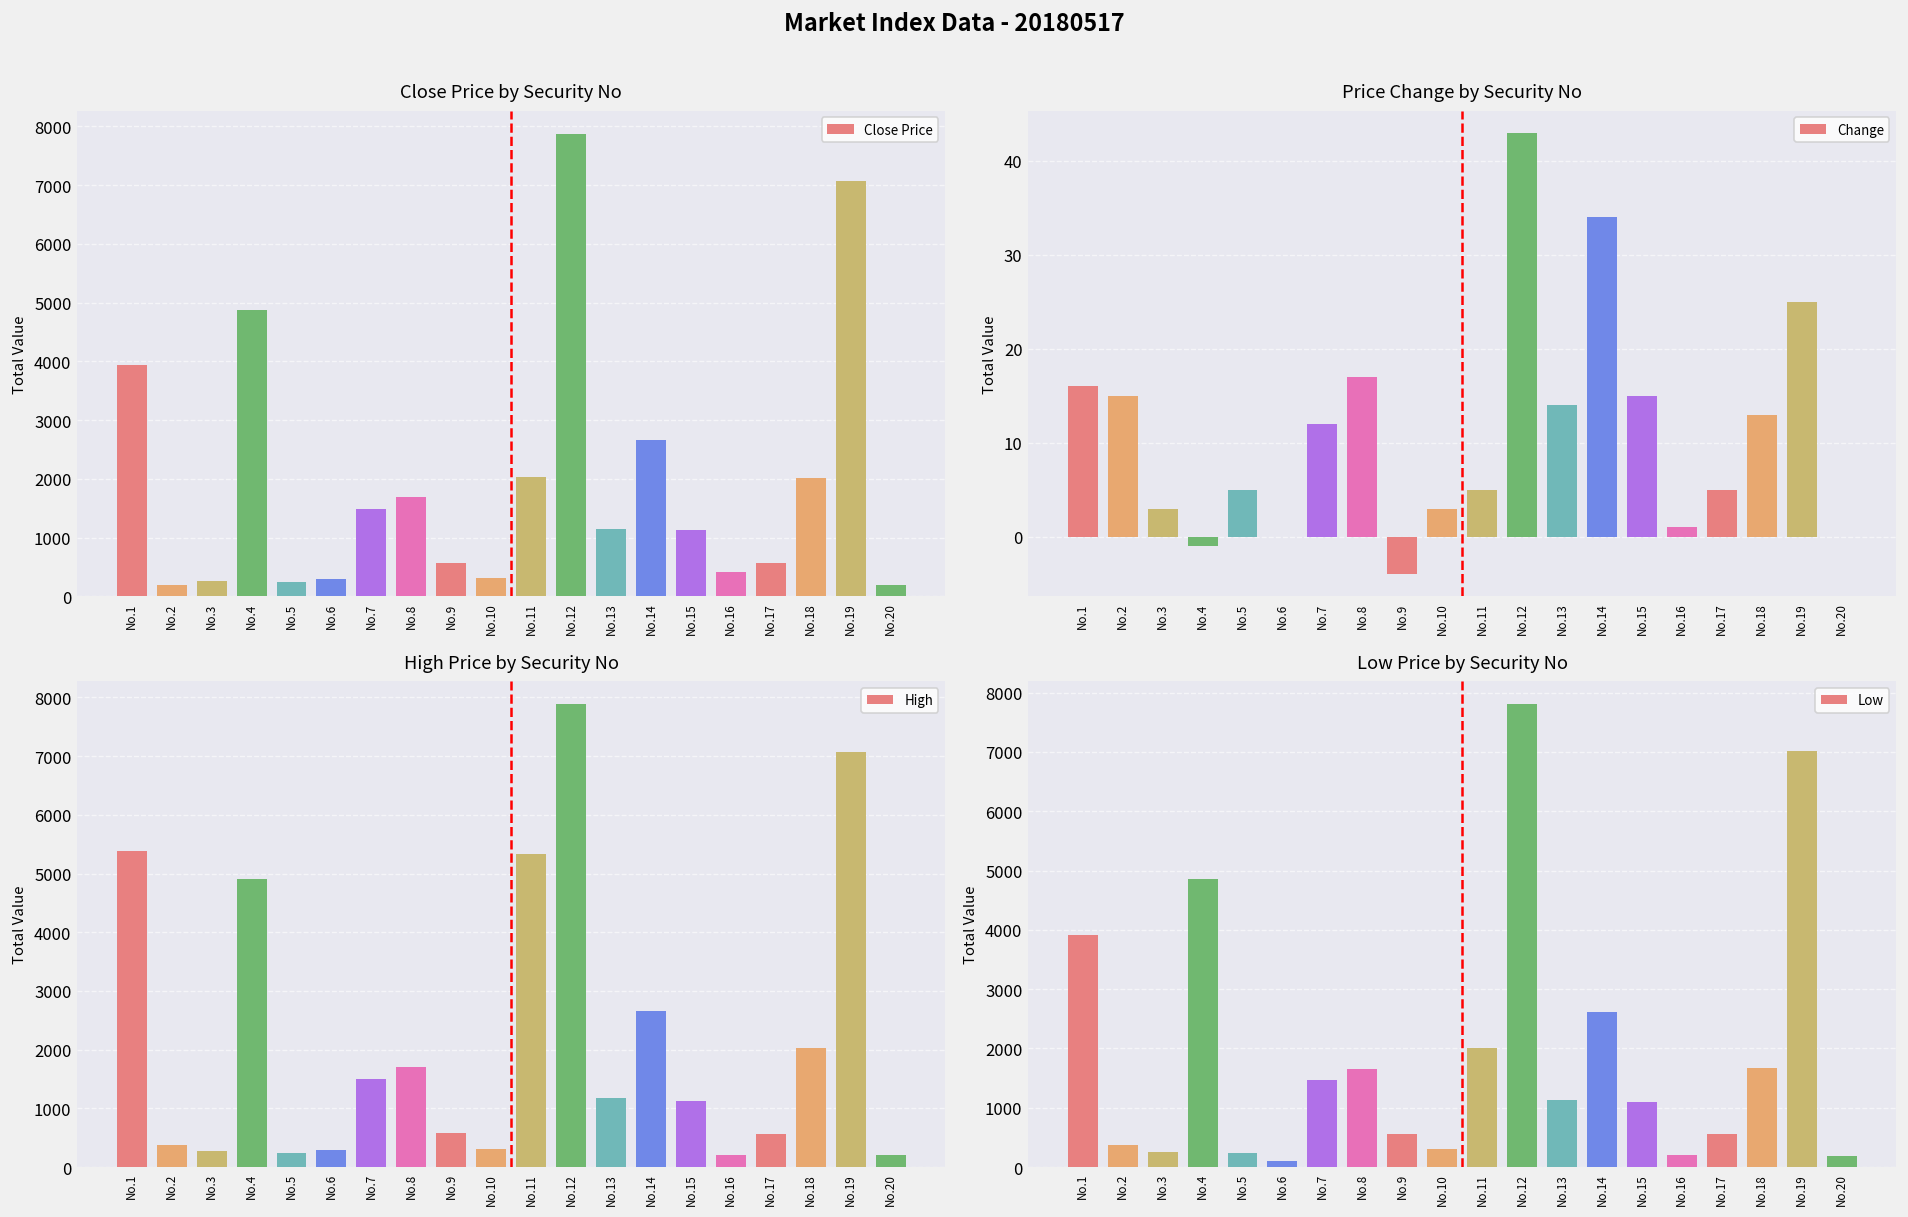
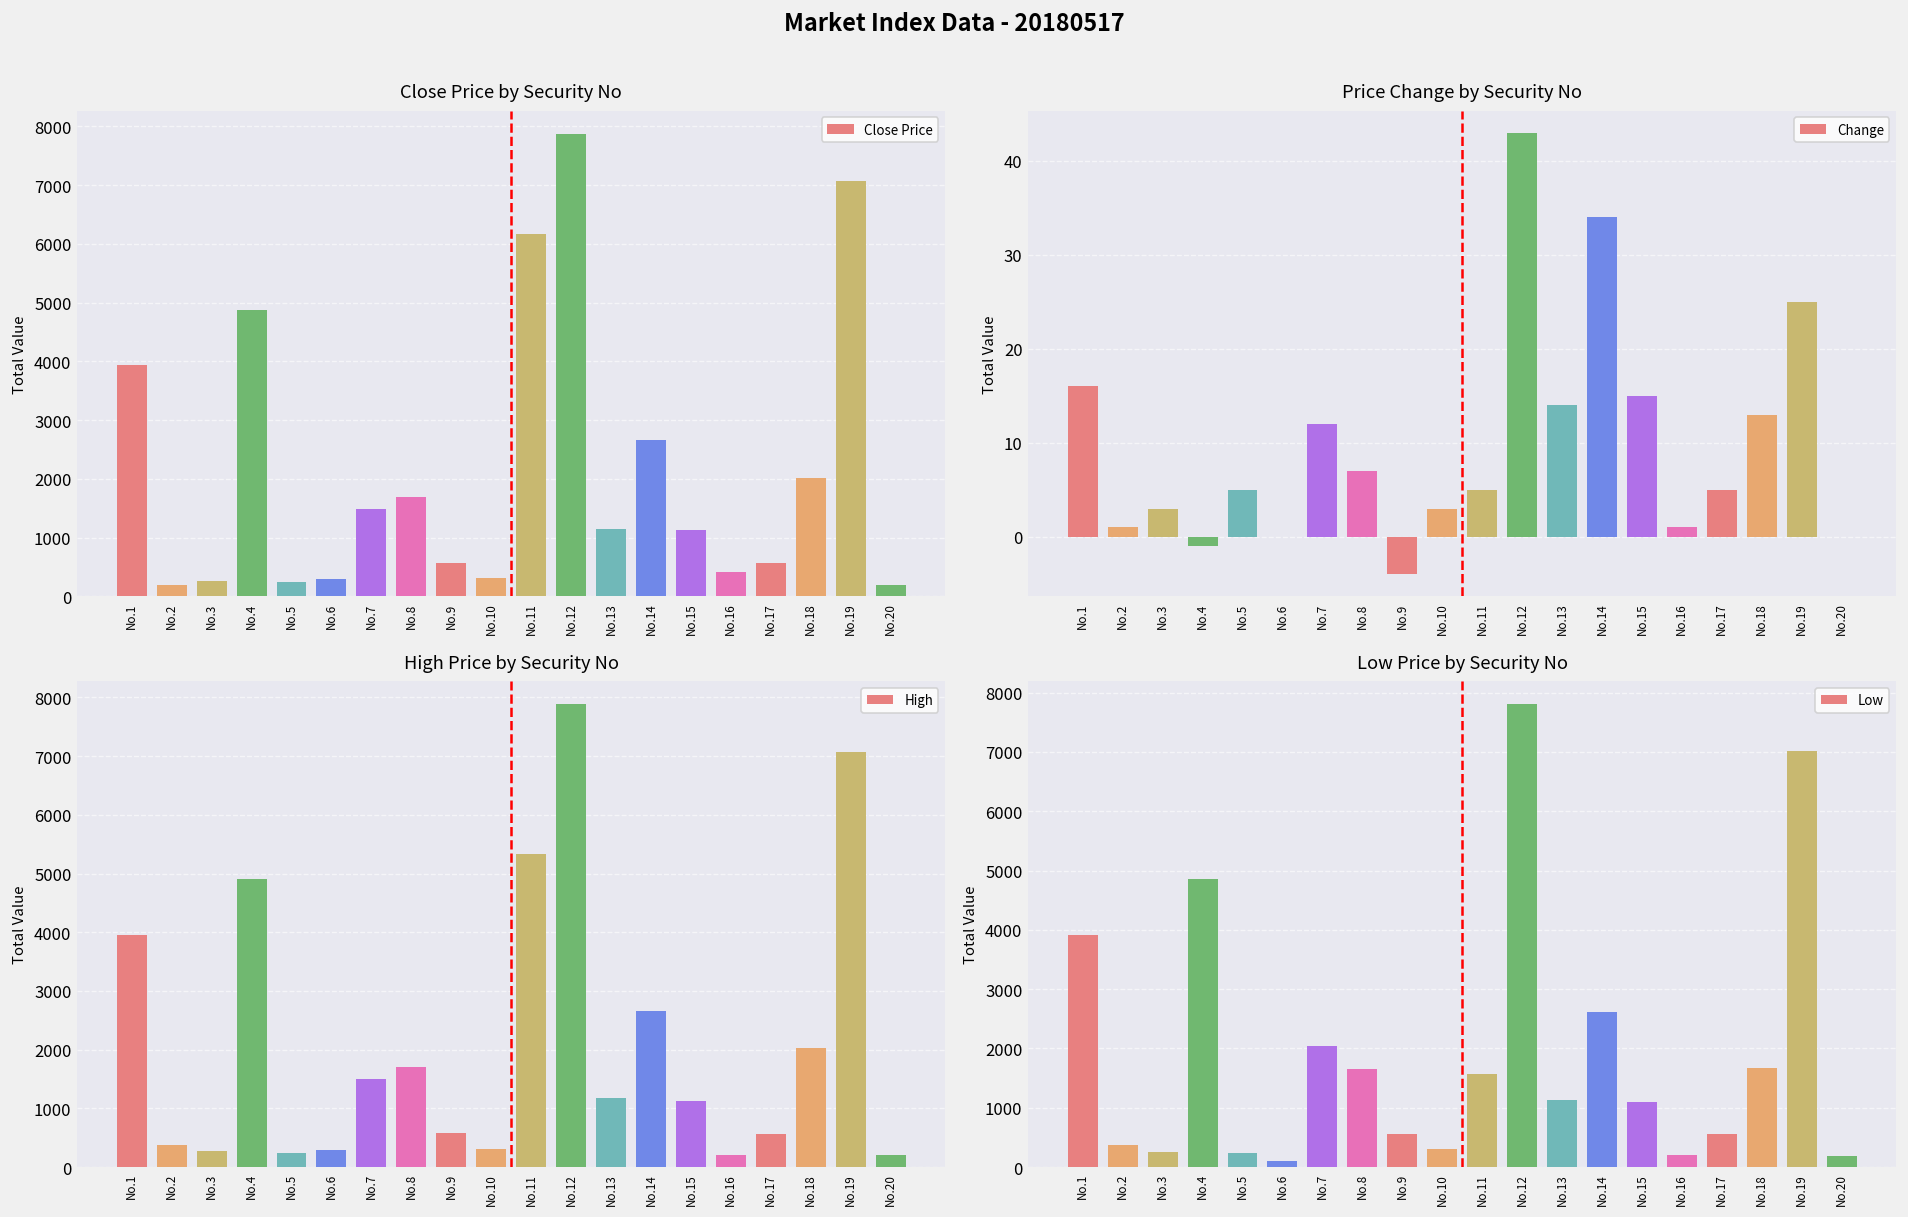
Close Price by Security No, No.11: 2000 -> 6200
Price Change by Security No, No.2: 15 -> 1
Price Change by Security No, No.8: 17 -> 7
High Price by Security No, No.1: 5400 -> 4000
Low Price by Security No, No.7: 1500 -> 2000
Low Price by Security No, No.11: 2000 -> 1600
